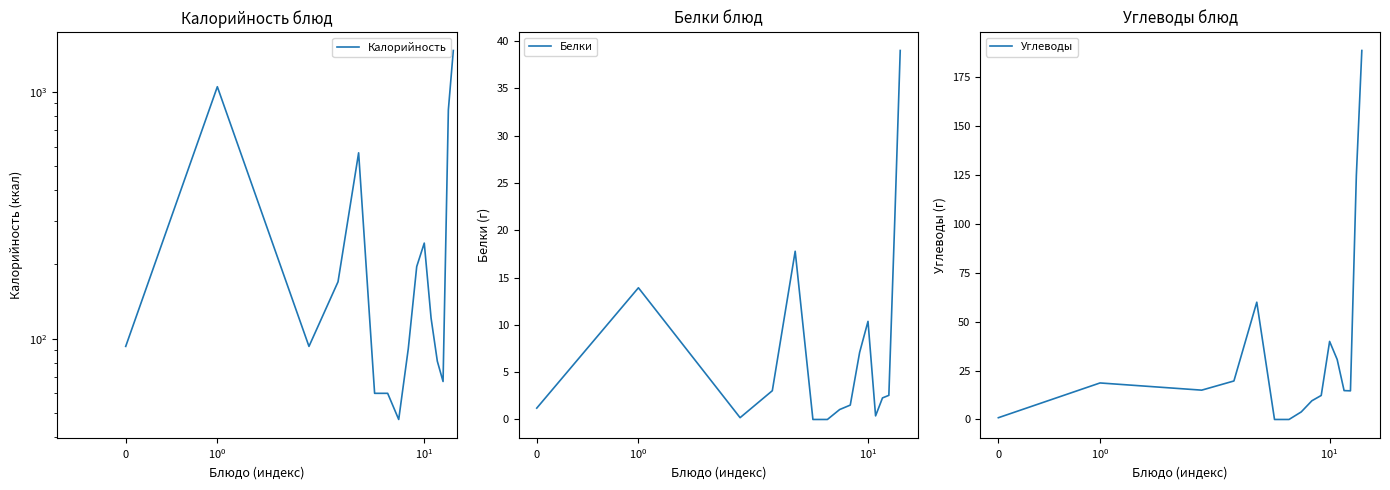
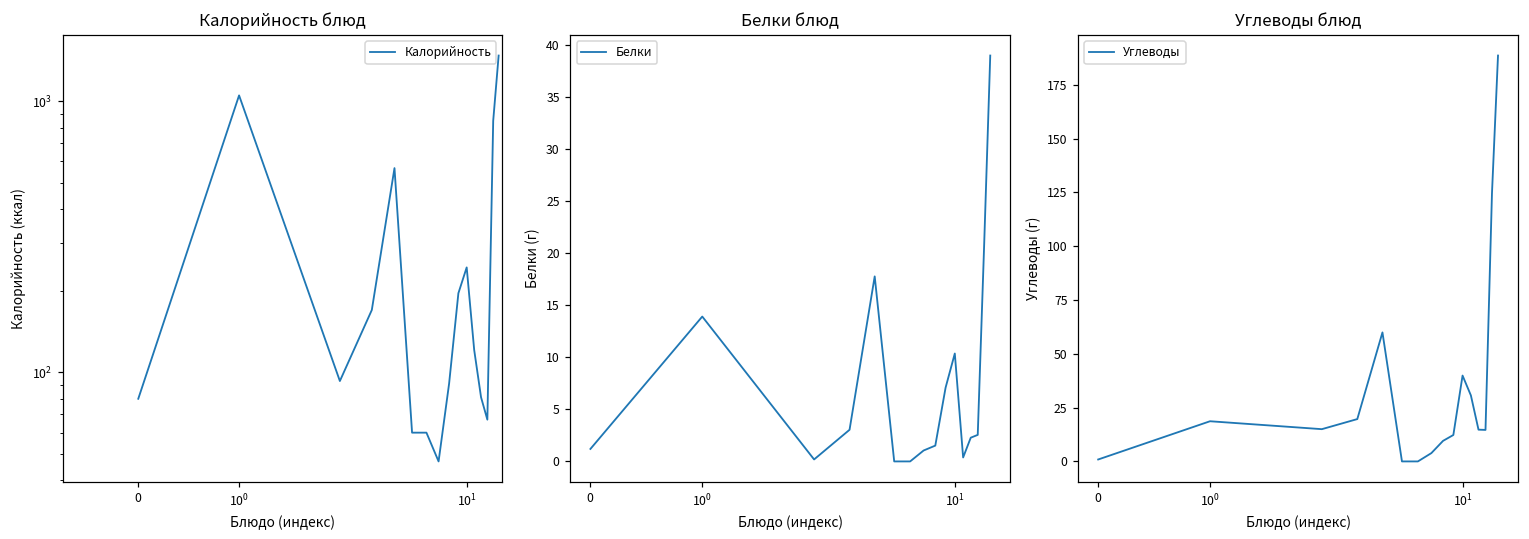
Калорийность блюд, 0: 93 -> 80
